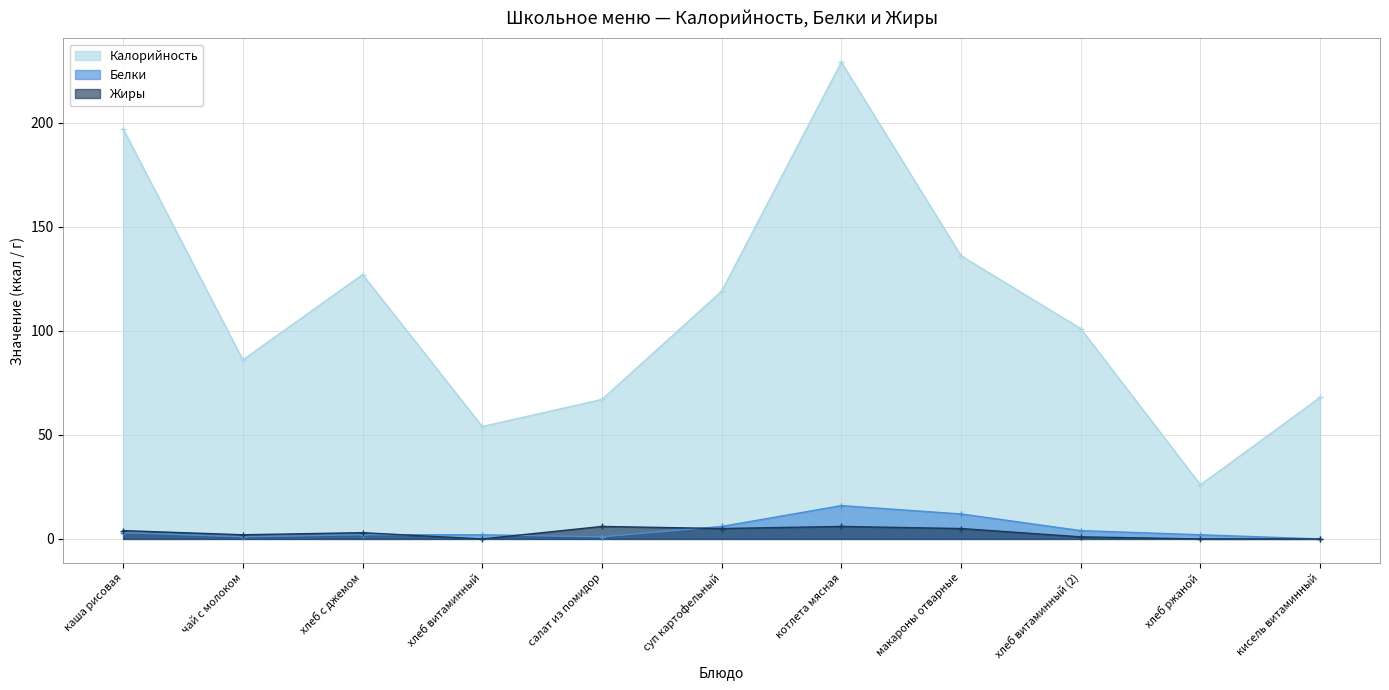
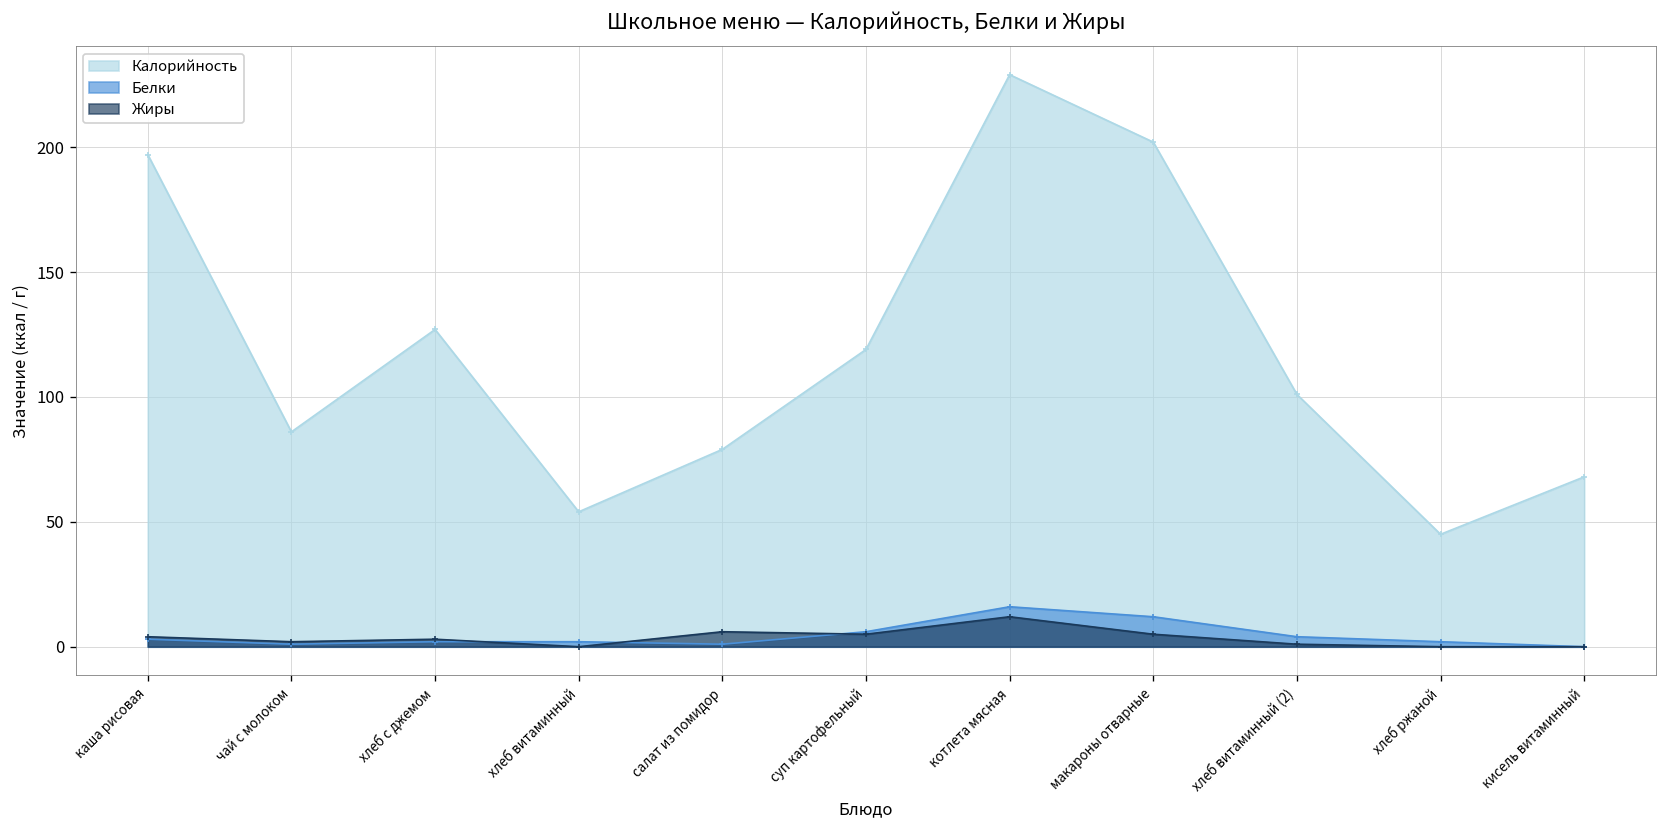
Калорийность, салат из помидор: 67 -> 79
Жиры, котлета мясная: 6 -> 12
Калорийность, макароны отварные: 136 -> 202
Калорийность, хлеб ржаной: 26 -> 45
